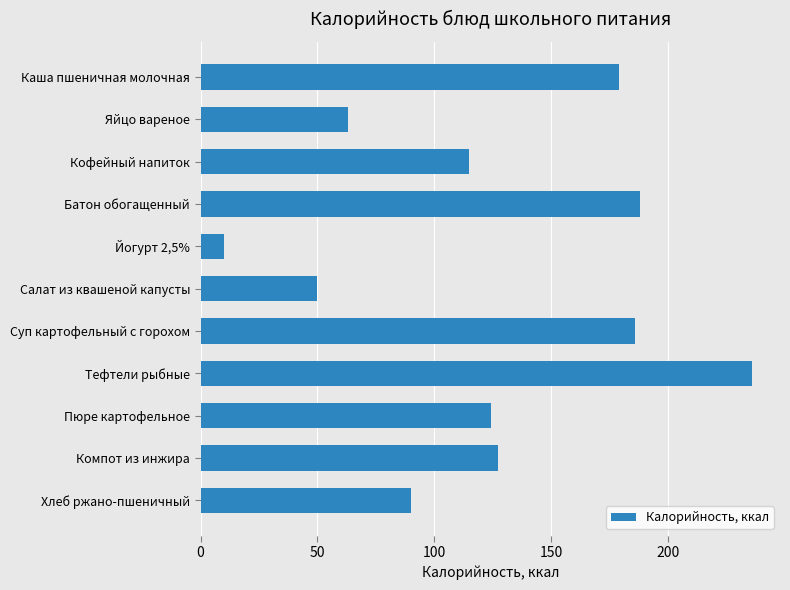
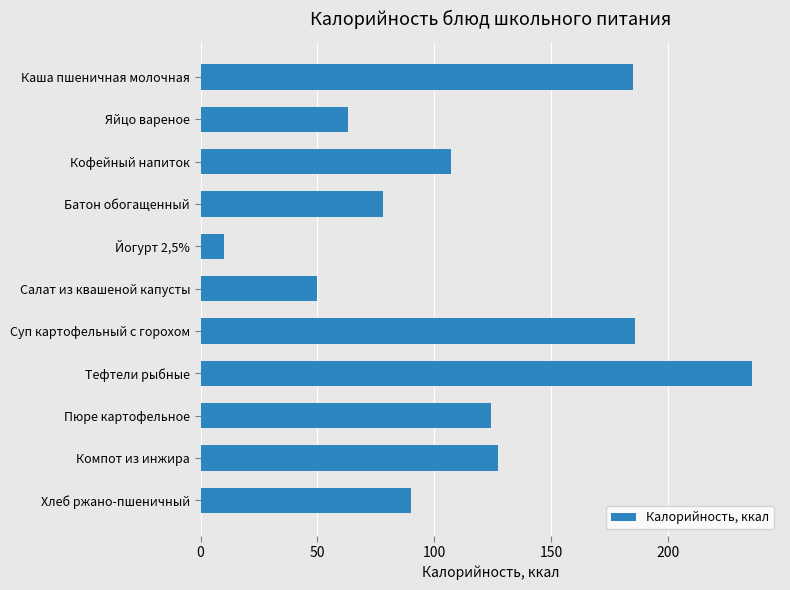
Каша пшеничная молочная: 179 -> 185
Кофейный напиток: 115 -> 107
Батон обогащенный: 188 -> 78
